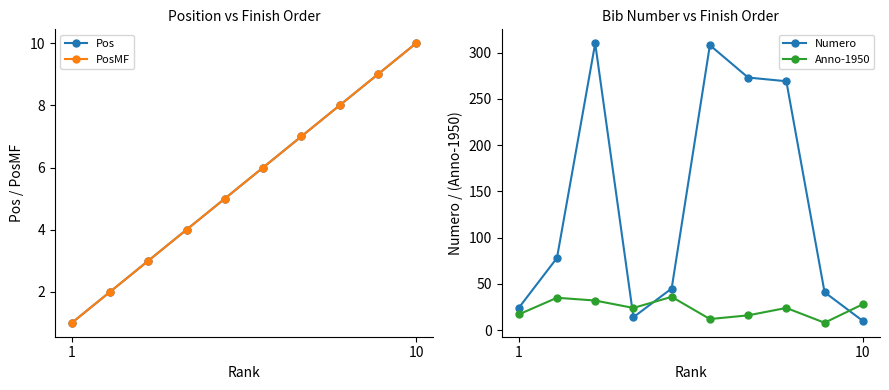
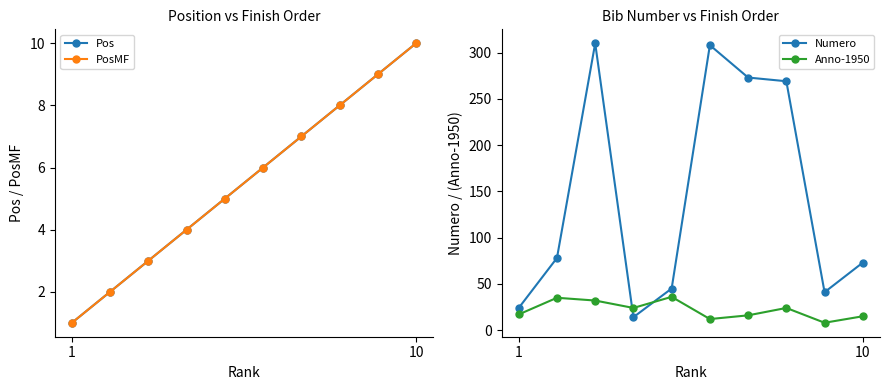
Bib Number vs Finish Order, Numero, 10: 10 -> 70
Bib Number vs Finish Order, Anno-1950, 10: 30 -> 20
